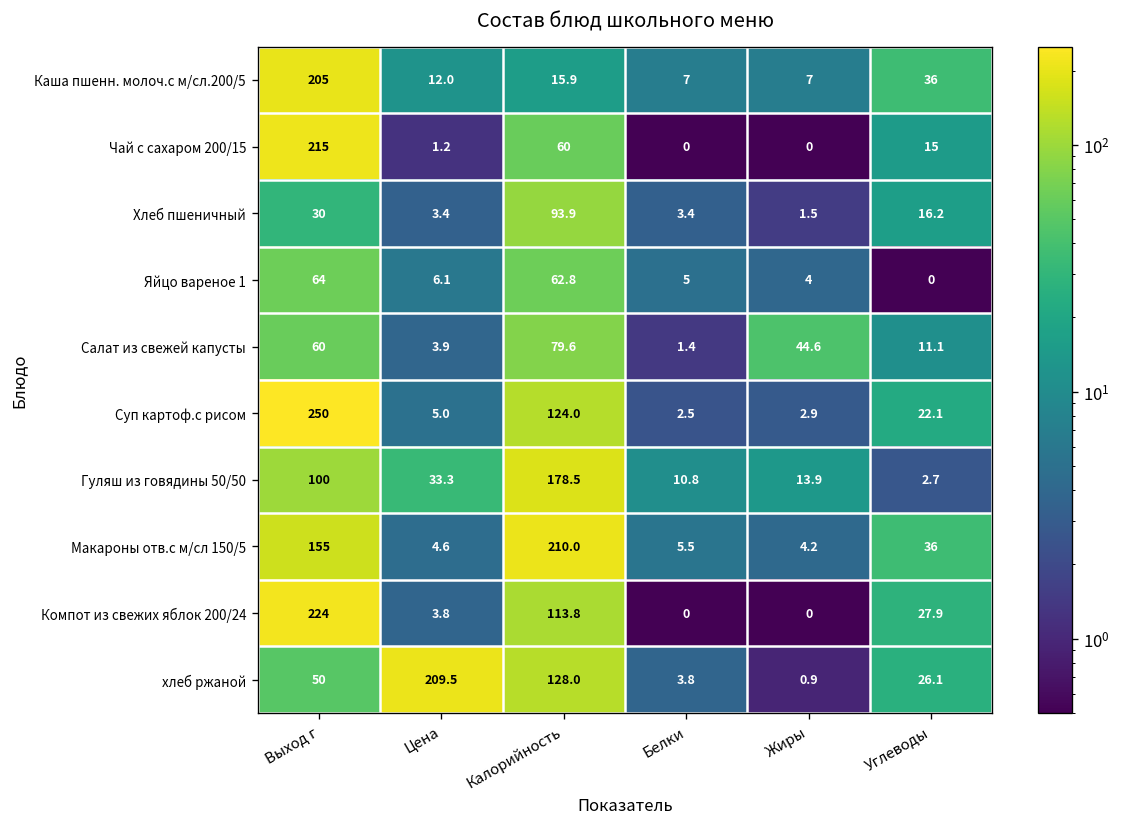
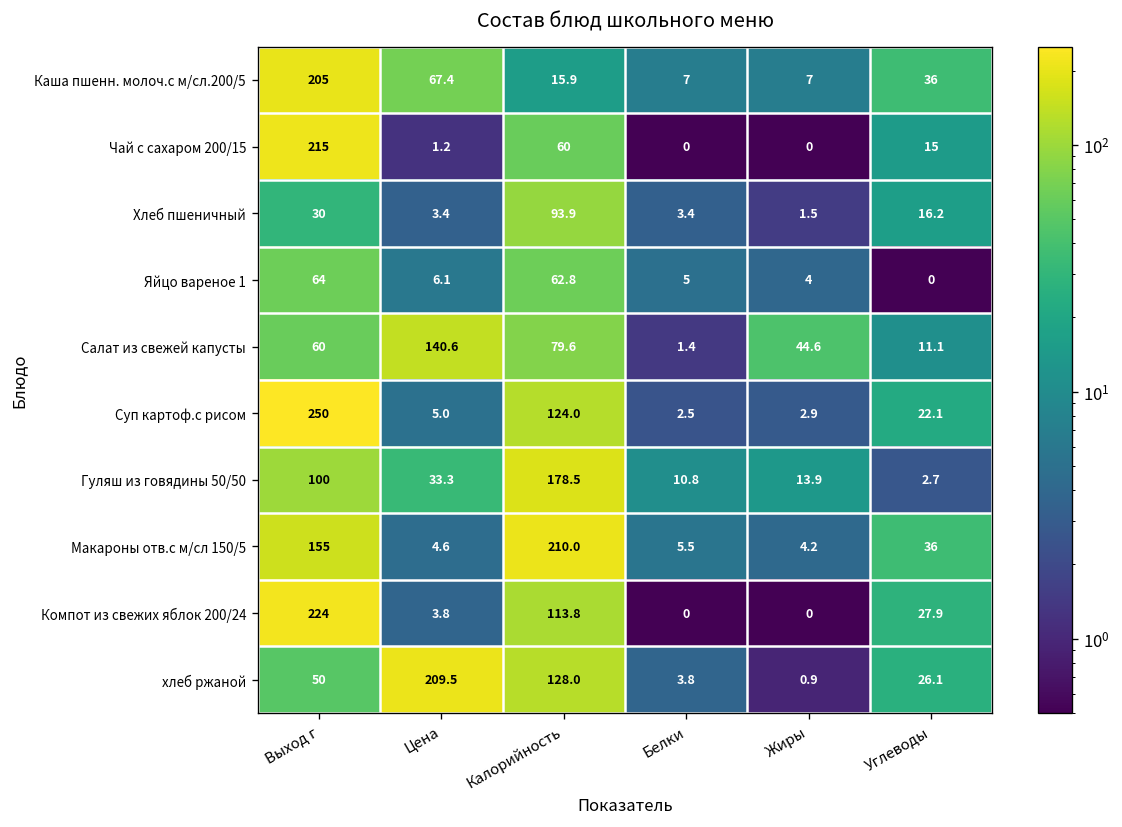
Каша пшенн. молоч.с м/сл.200/5, Цена: 12.0 -> 67.4
Салат из свежей капусты, Цена: 3.9 -> 140.6
